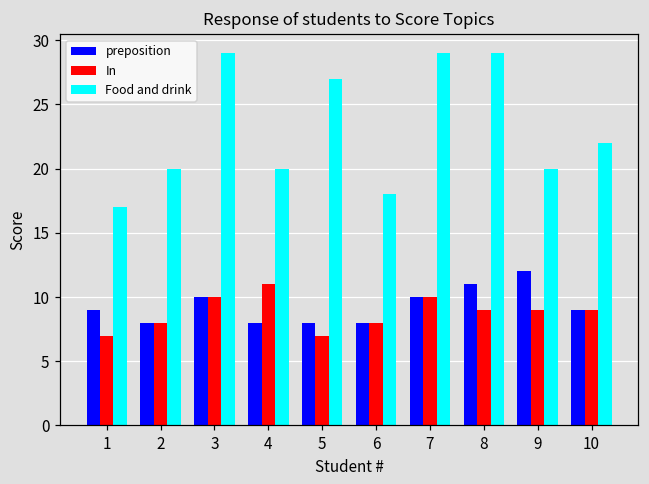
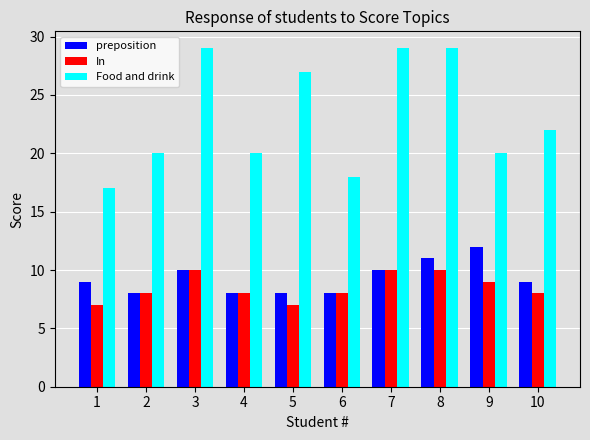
In, 4: 11 -> 8
In, 8: 9 -> 10
In, 10: 9 -> 8
